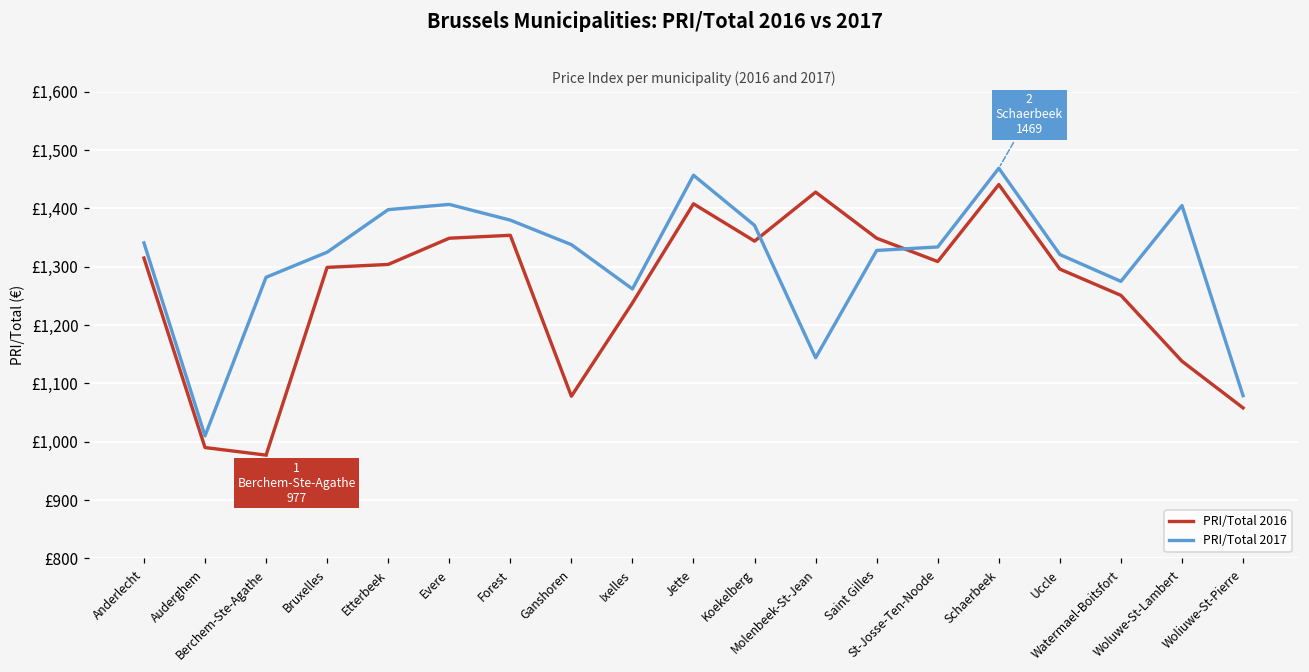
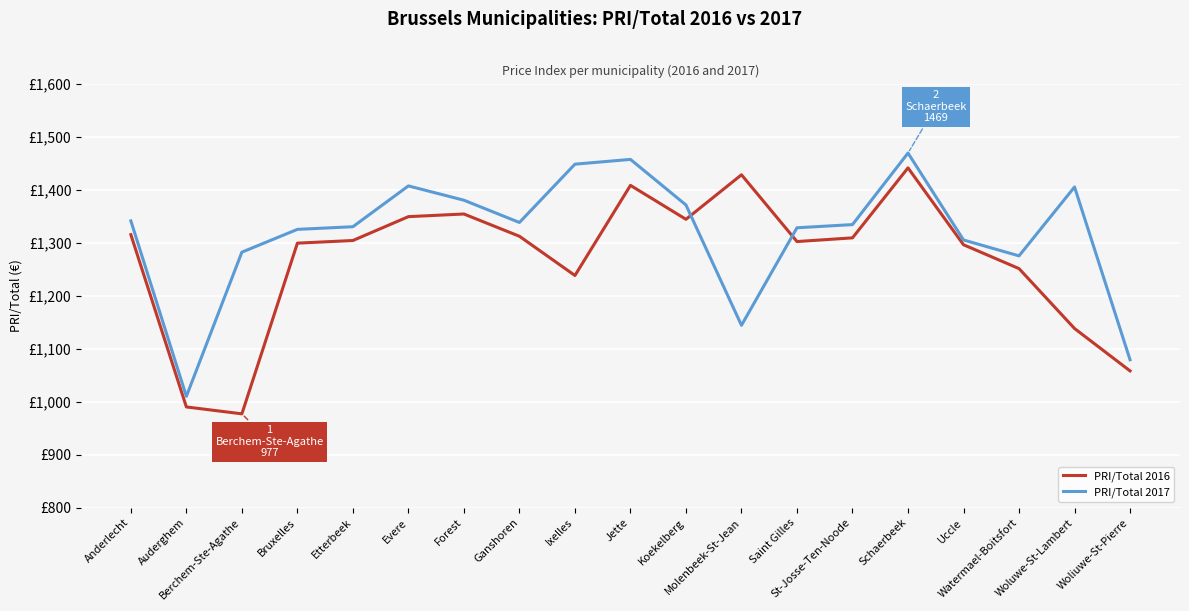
PRI/Total 2017, Etterbeek: £1,400 -> £1,330
PRI/Total 2016, Ganshoren: £1,080 -> £1,310
PRI/Total 2017, Ixelles: £1,260 -> £1,450
PRI/Total 2016, Saint Gilles: £1,350 -> £1,300
PRI/Total 2017, Uccle: £1,320 -> £1,310
